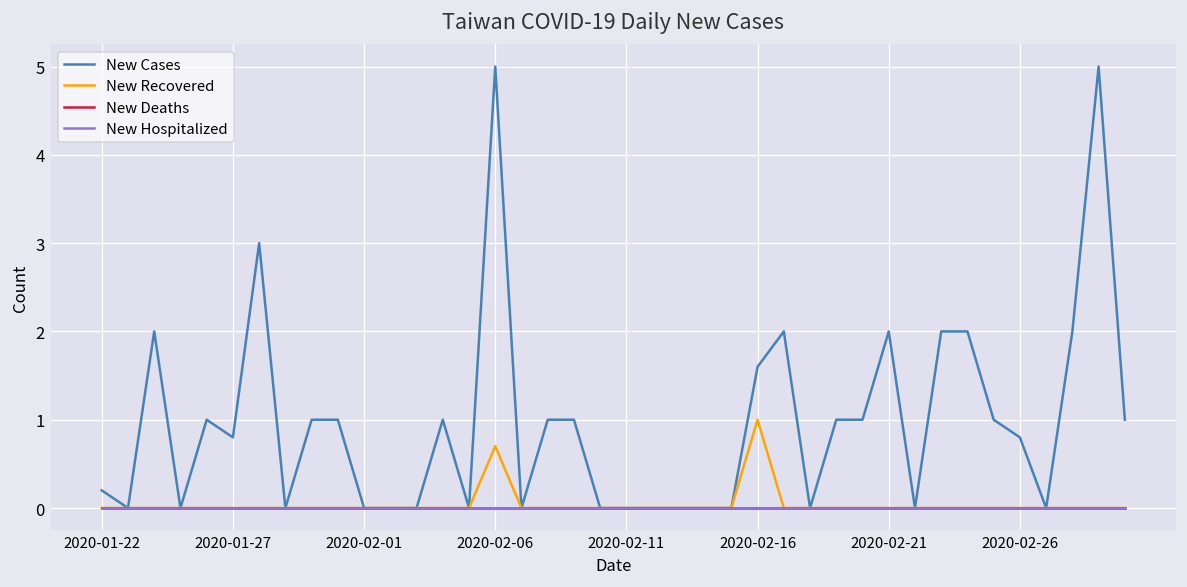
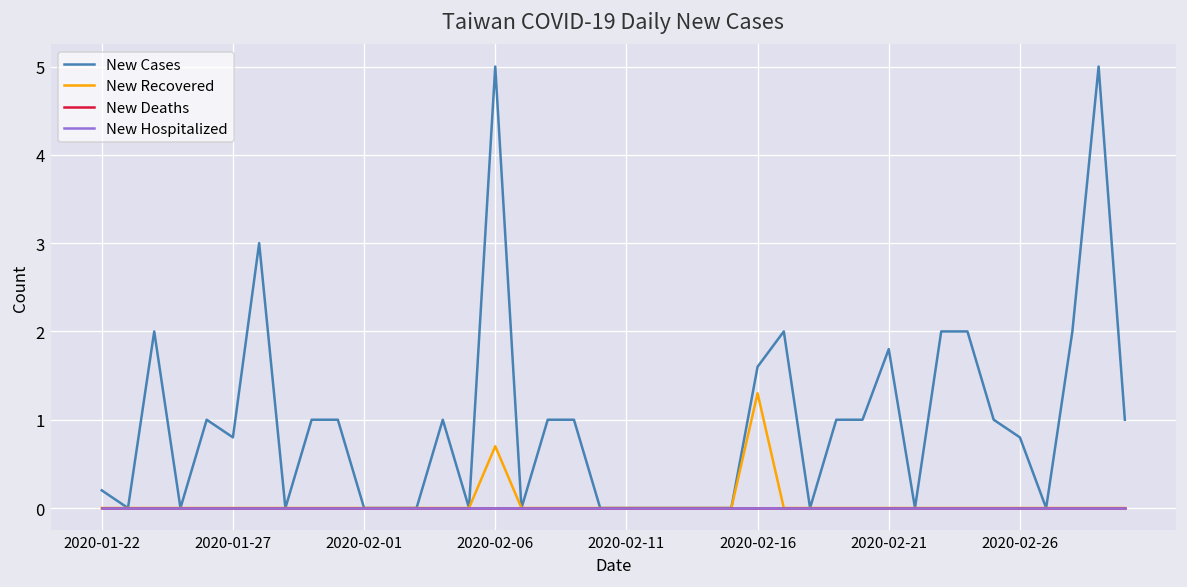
New Recovered, 2020-02-16: 1.0 -> 1.3
New Cases, 2020-02-21: 2.0 -> 1.8
